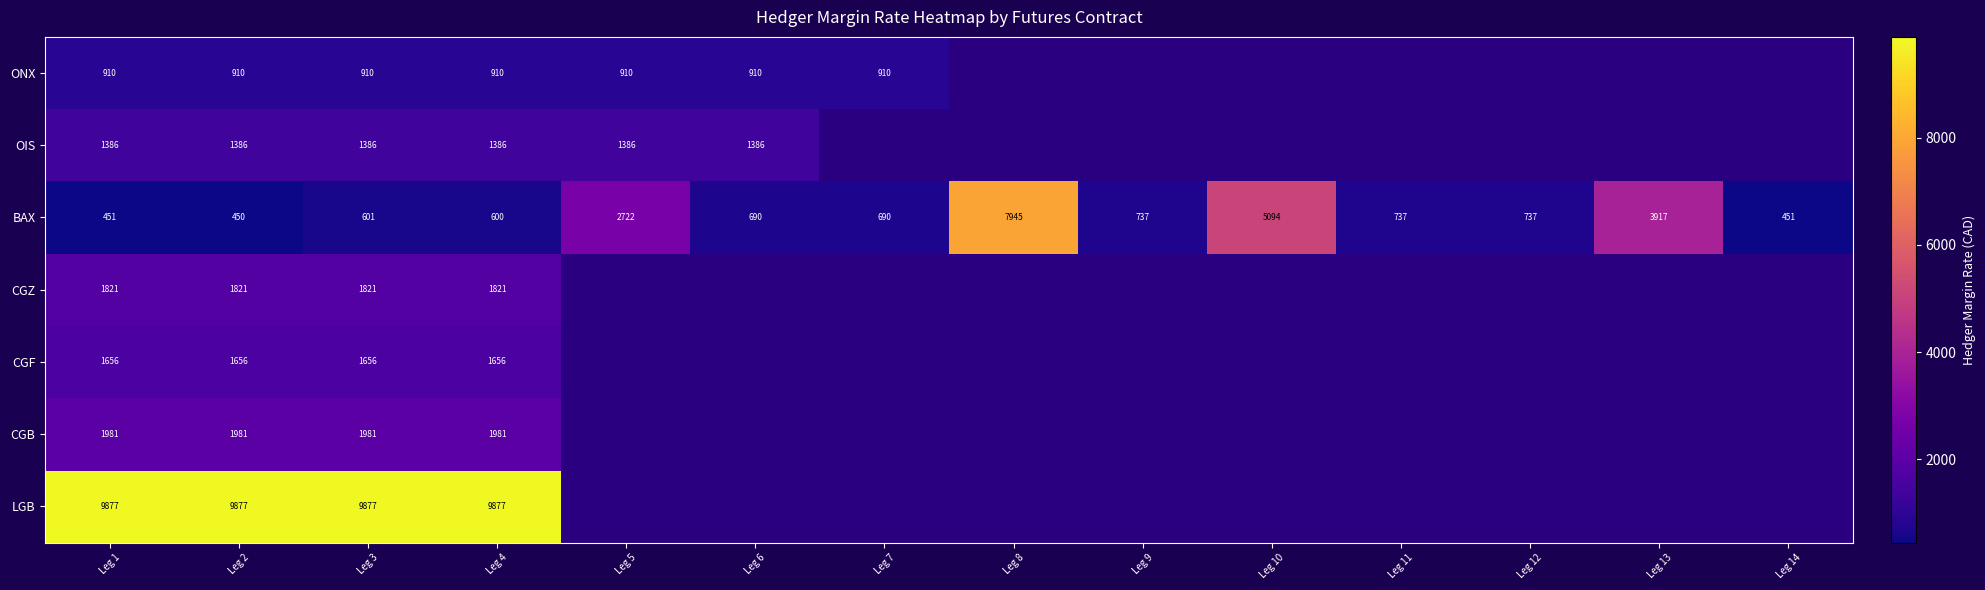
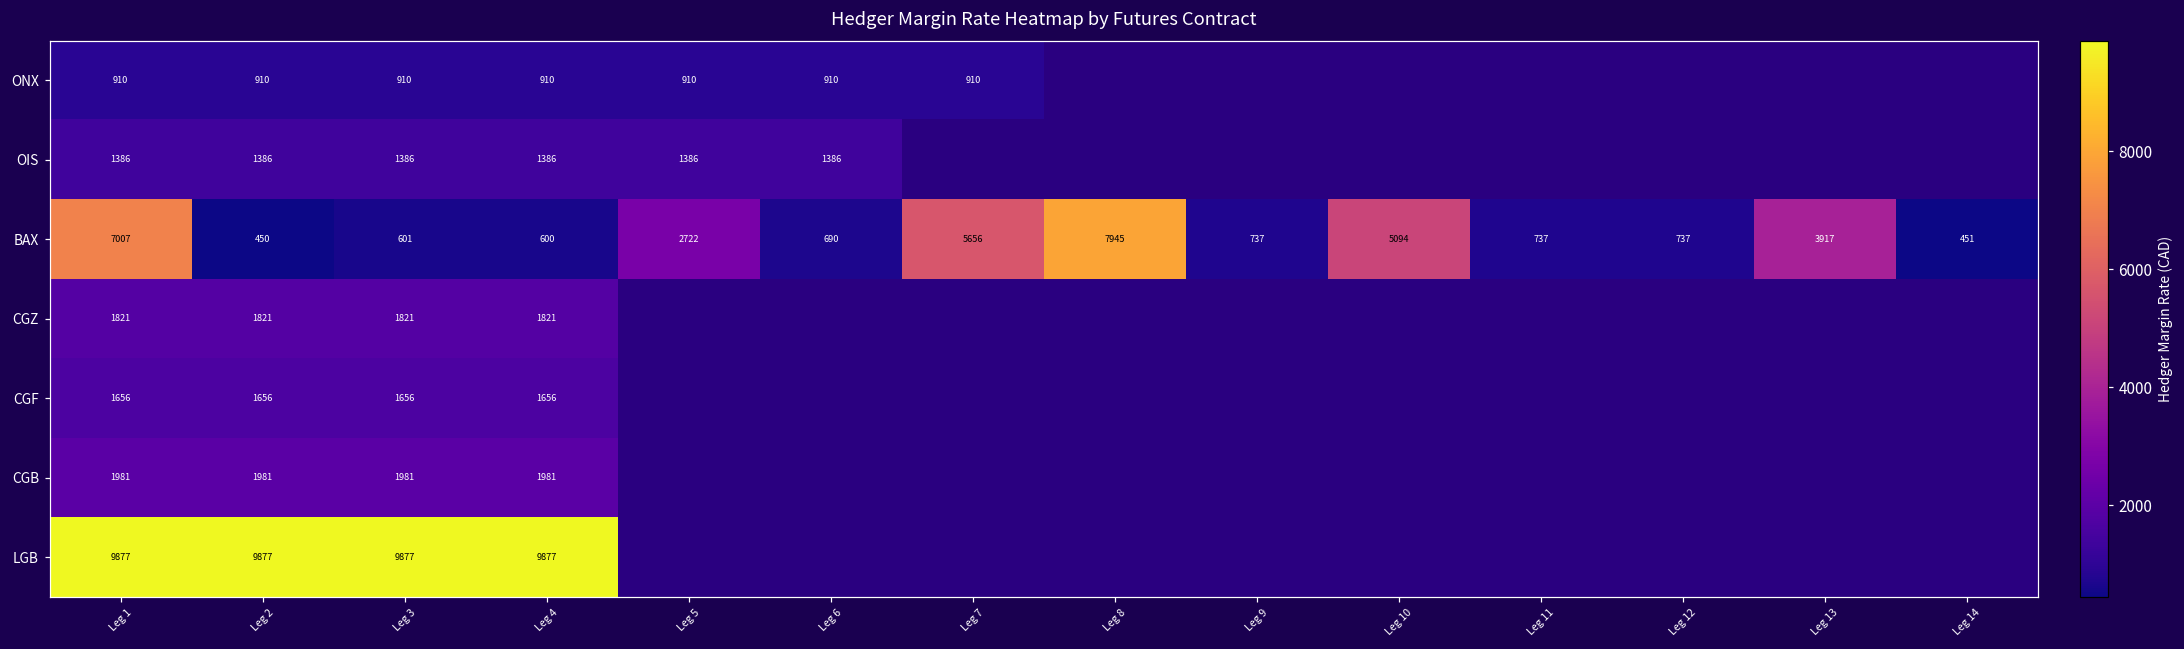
BAX, Leg 1: 451 -> 7007
BAX, Leg 7: 690 -> 5656
